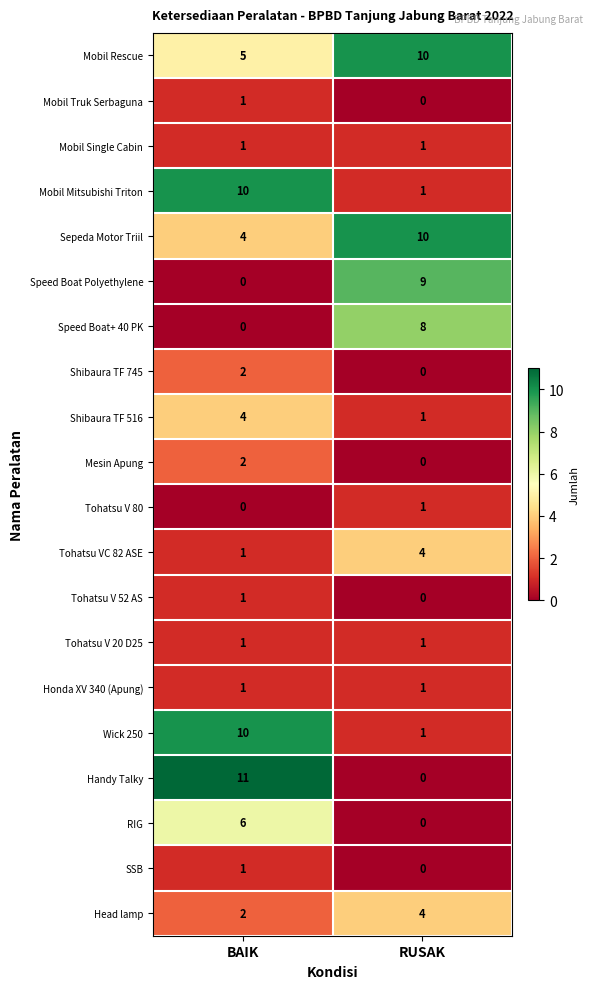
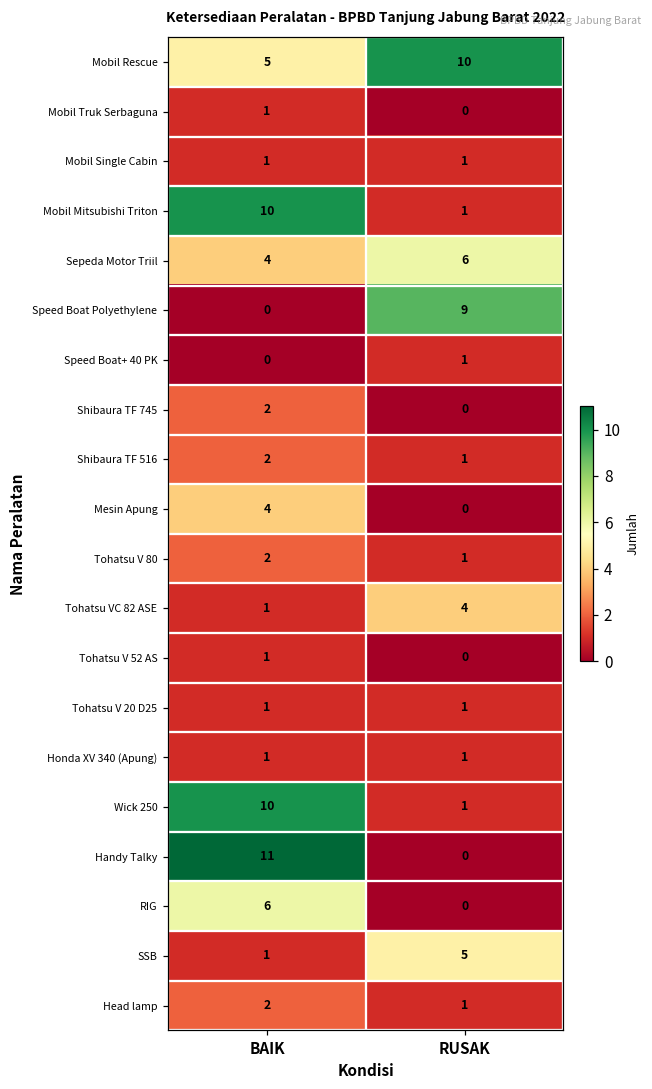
Sepeda Motor Triil, RUSAK: 10 -> 6
Speed Boat+ 40 PK, RUSAK: 8 -> 1
Shibaura TF 516, BAIK: 4 -> 2
Mesin Apung, BAIK: 2 -> 4
Tohatsu V 80, BAIK: 0 -> 2
SSB, RUSAK: 0 -> 5
Head lamp, RUSAK: 4 -> 1
